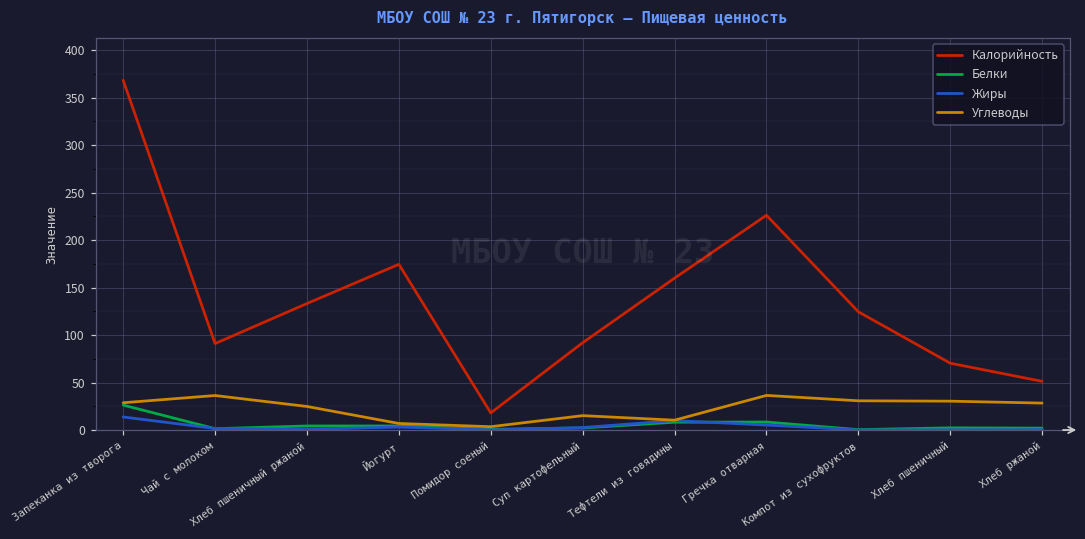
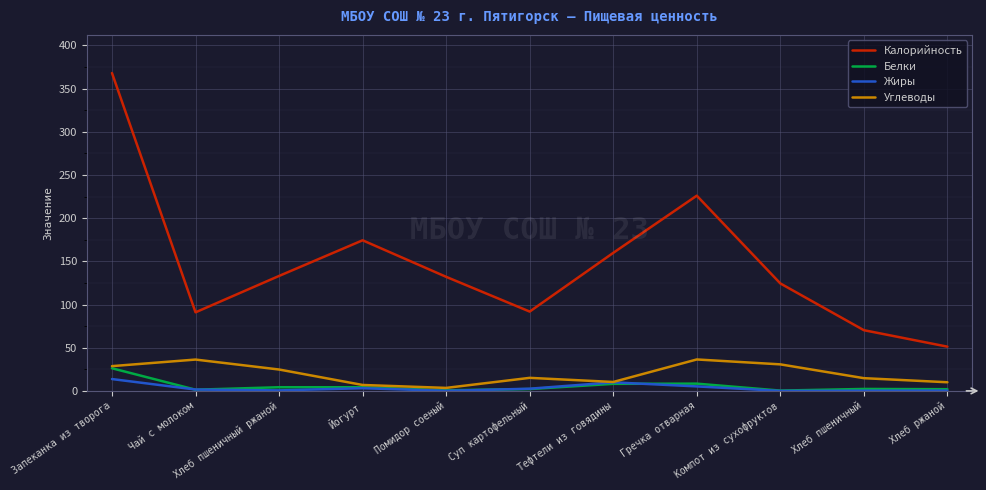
Калорийность, Помидор соеный: 20 -> 130
Углеводы, Хлеб пшеничный: 30 -> 10
Углеводы, Хлеб ржаной: 30 -> 10
